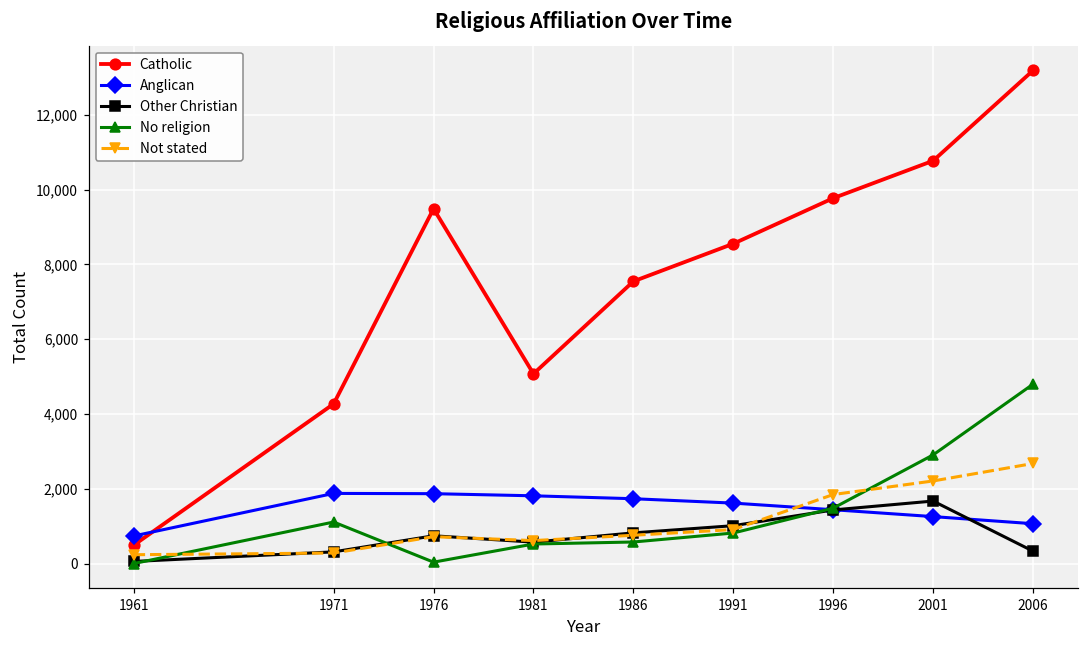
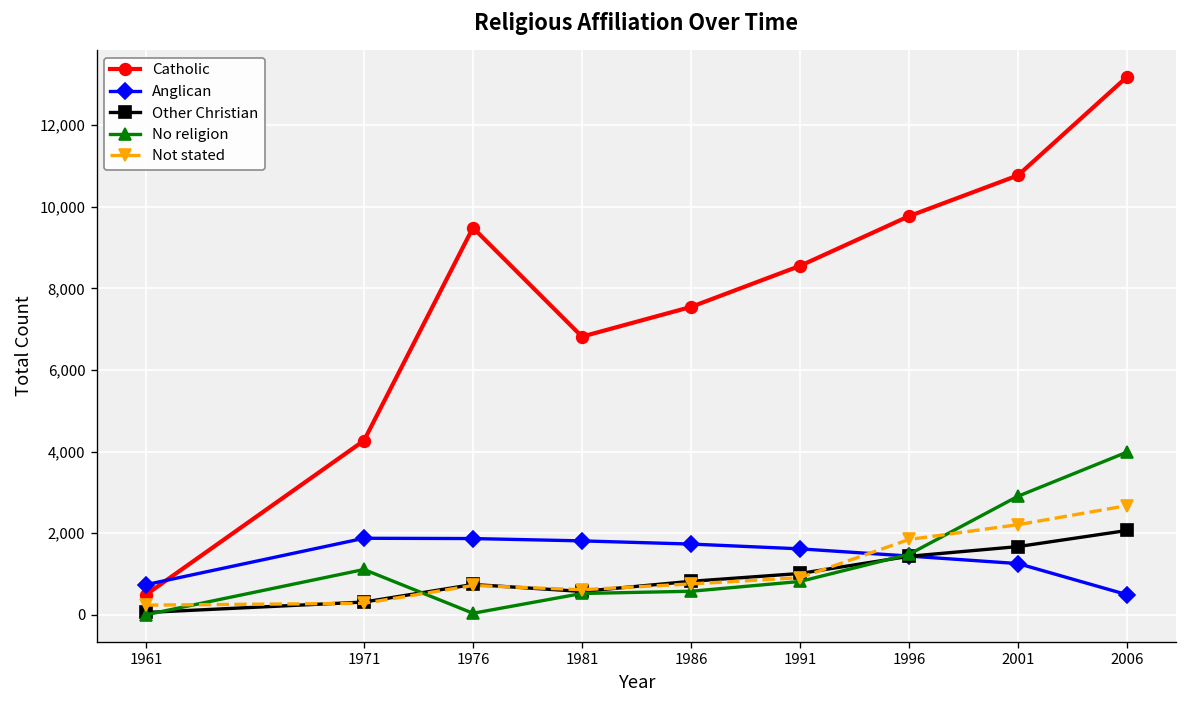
Catholic, 1981: 5,100 -> 6,800
Anglican, 2006: 1,100 -> 500
Other Christian, 2006: 300 -> 2,100
No religion, 2006: 4,800 -> 4,000
